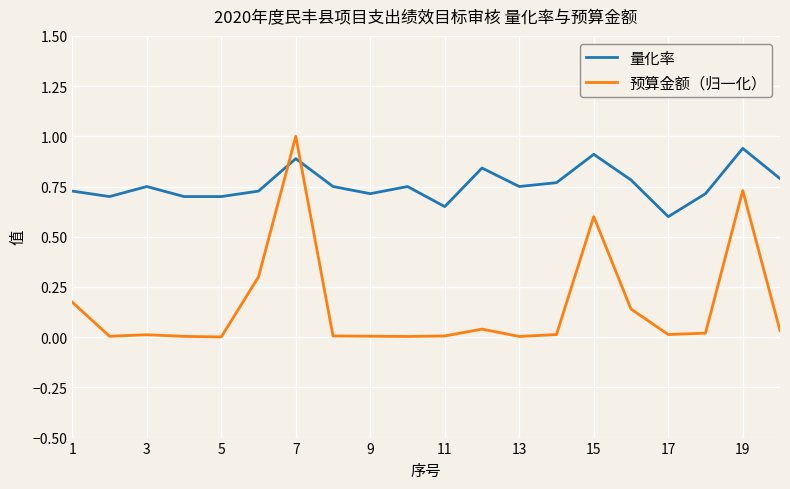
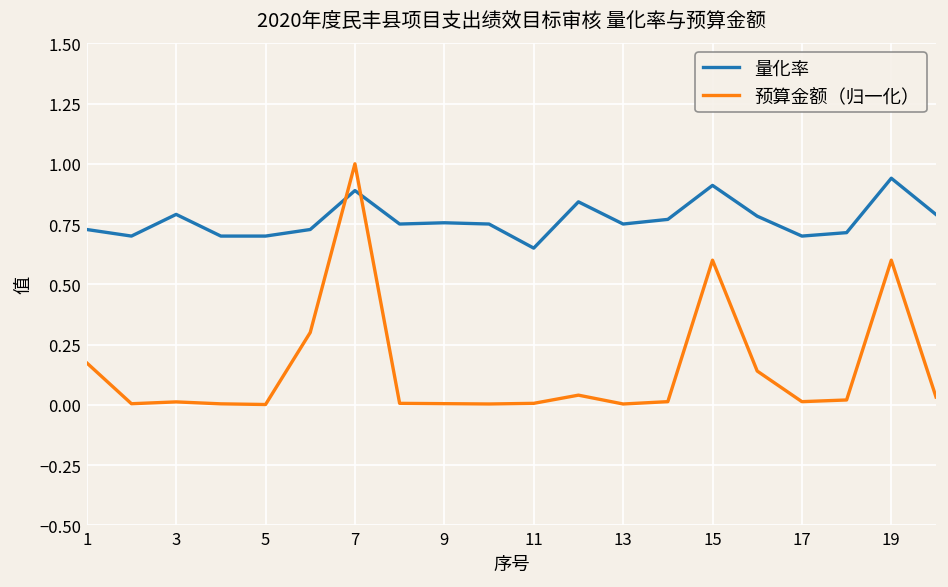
量化率, 3: 0.75 -> 0.79
量化率, 9: 0.71 -> 0.76
量化率, 17: 0.6 -> 0.7
预算金额（归一化）, 19: 0.73 -> 0.60
